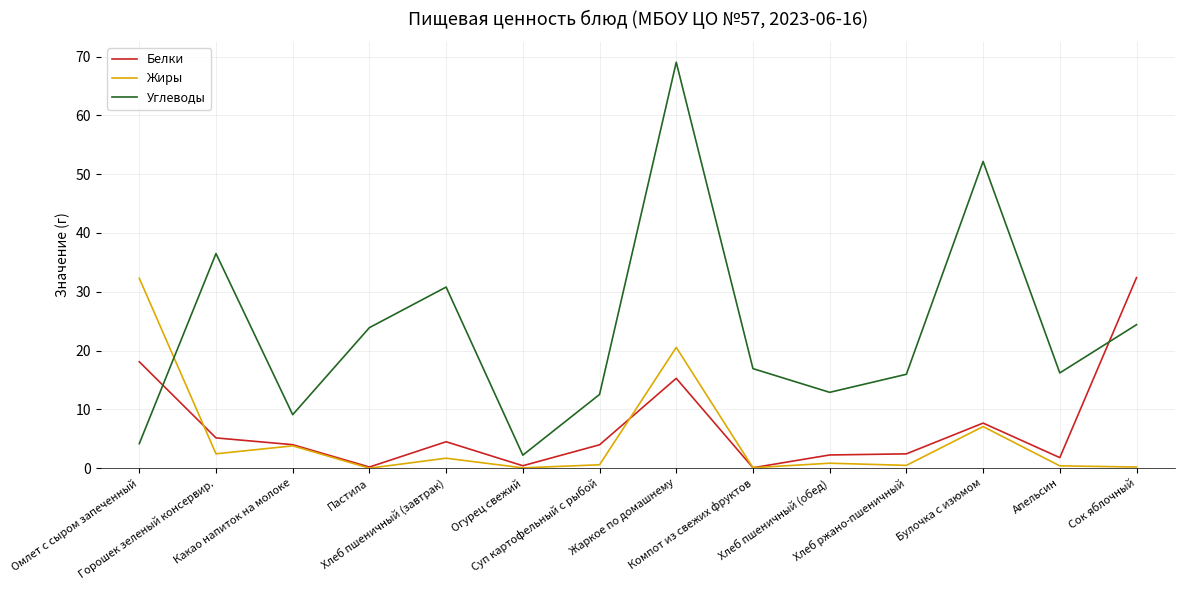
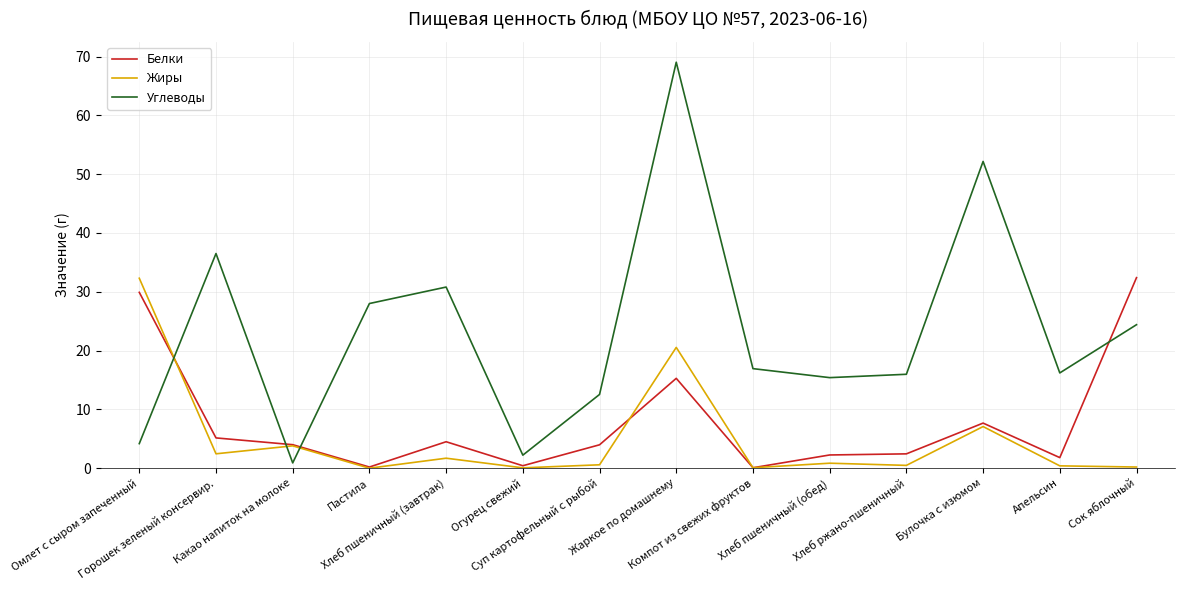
Белки, Омлет с сыром запеченный: 18 -> 30
Углеводы, Какао напиток на молоке: 9 -> 1
Углеводы, Пастила: 24 -> 28
Углеводы, Хлеб пшеничный (обед): 13 -> 15
